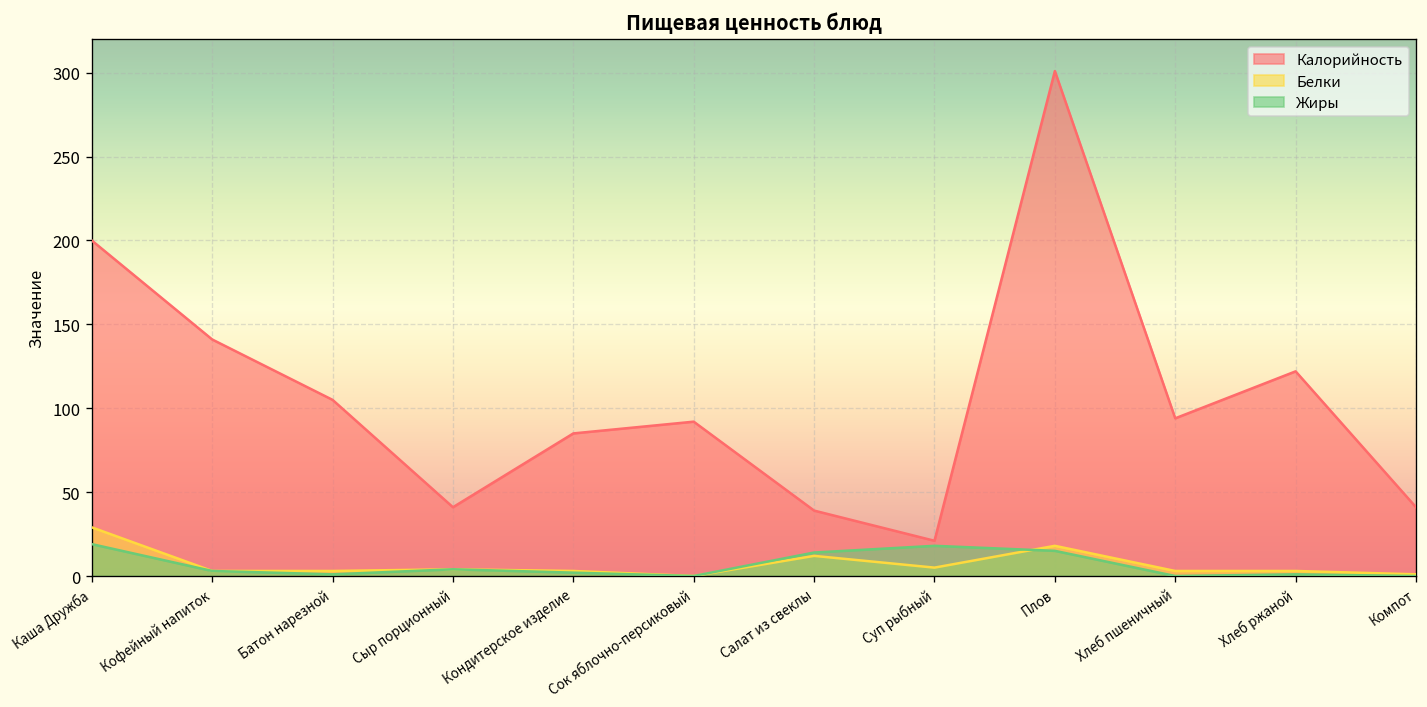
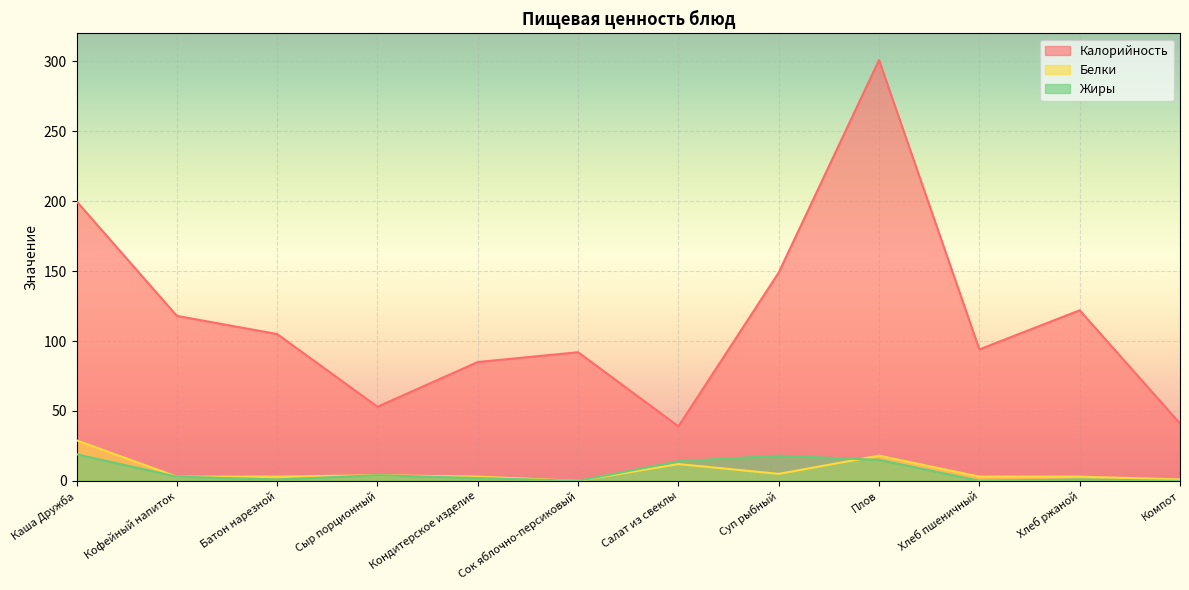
Калорийность, Кофейный напиток: 141 -> 118
Калорийность, Сыр порционный: 41 -> 53
Калорийность, Суп рыбный: 21 -> 149
